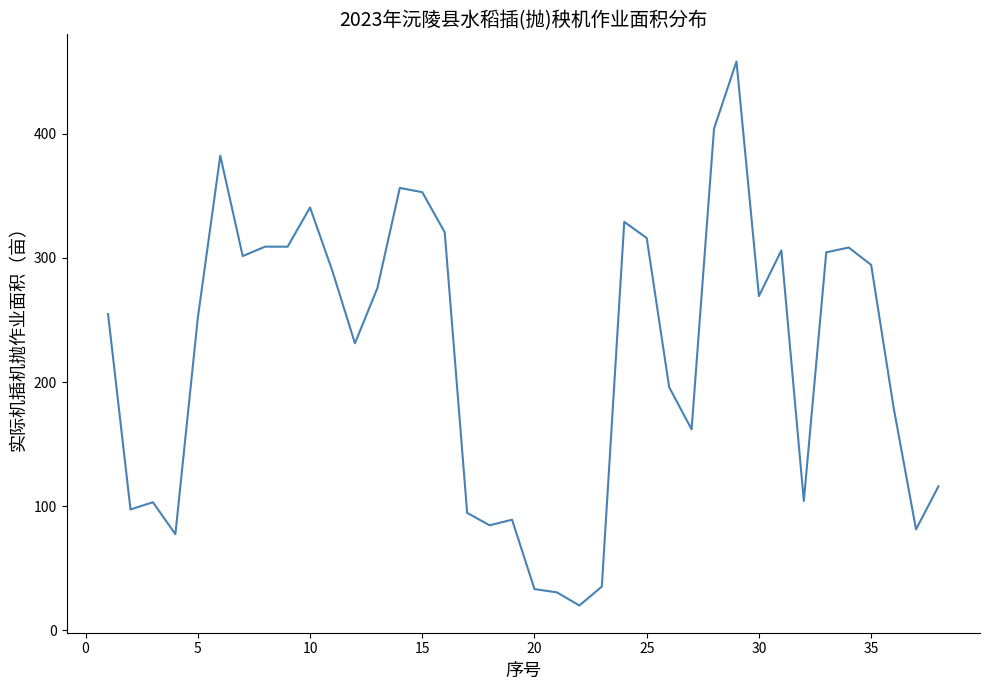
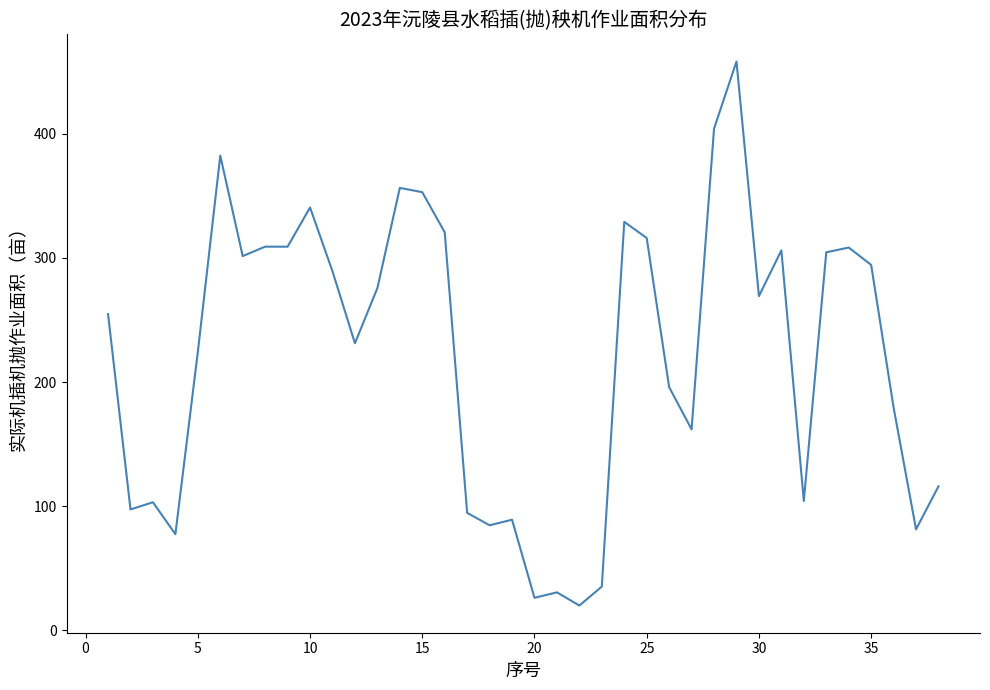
5: 252 -> 224
20: 33 -> 26
